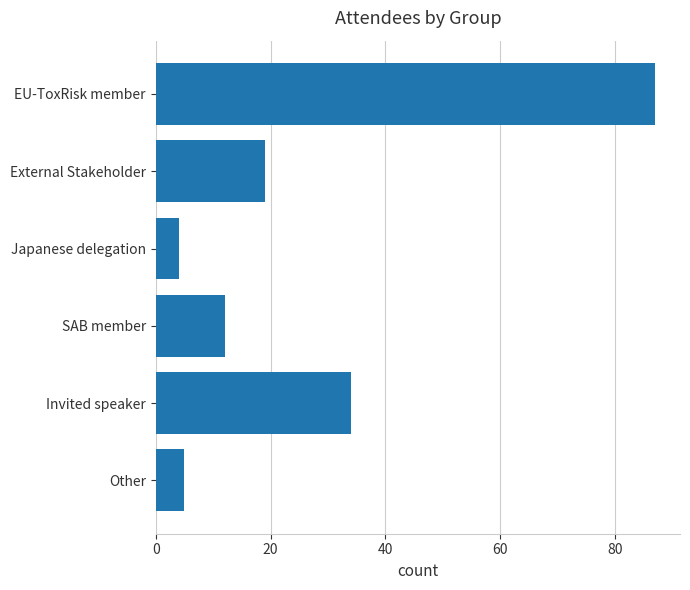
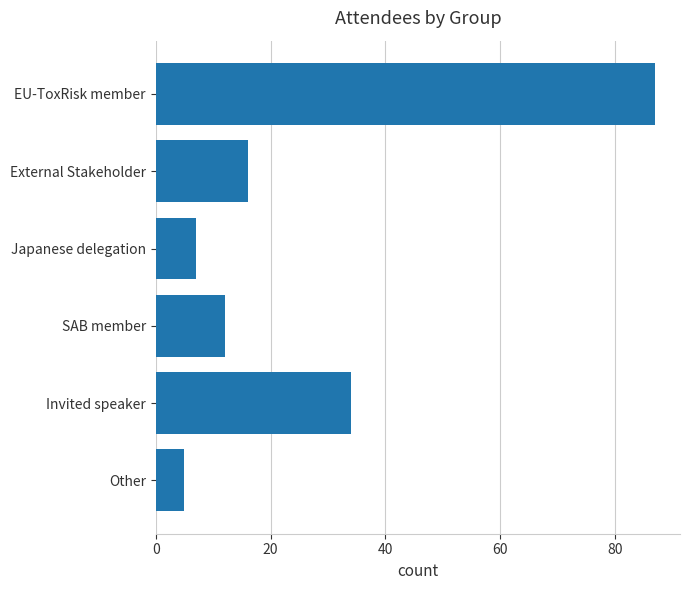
External Stakeholder: 19 -> 16
Japanese delegation: 4 -> 7
